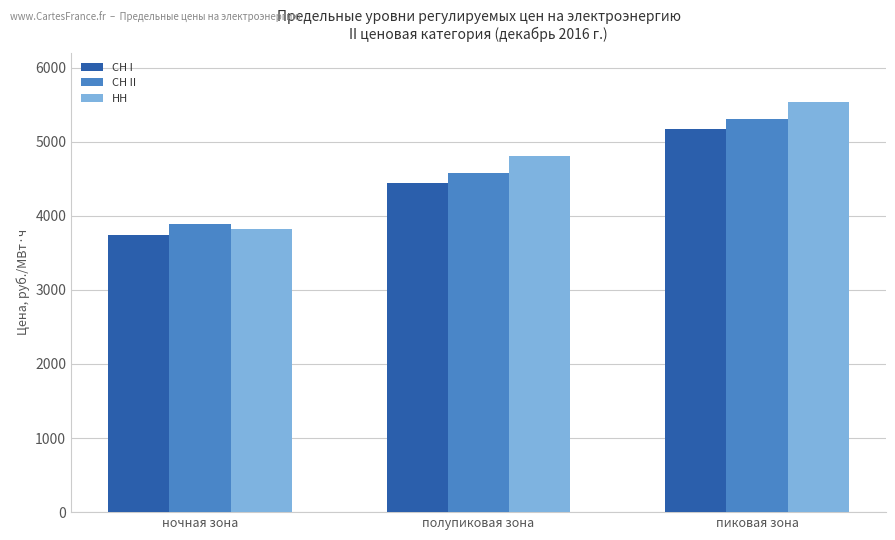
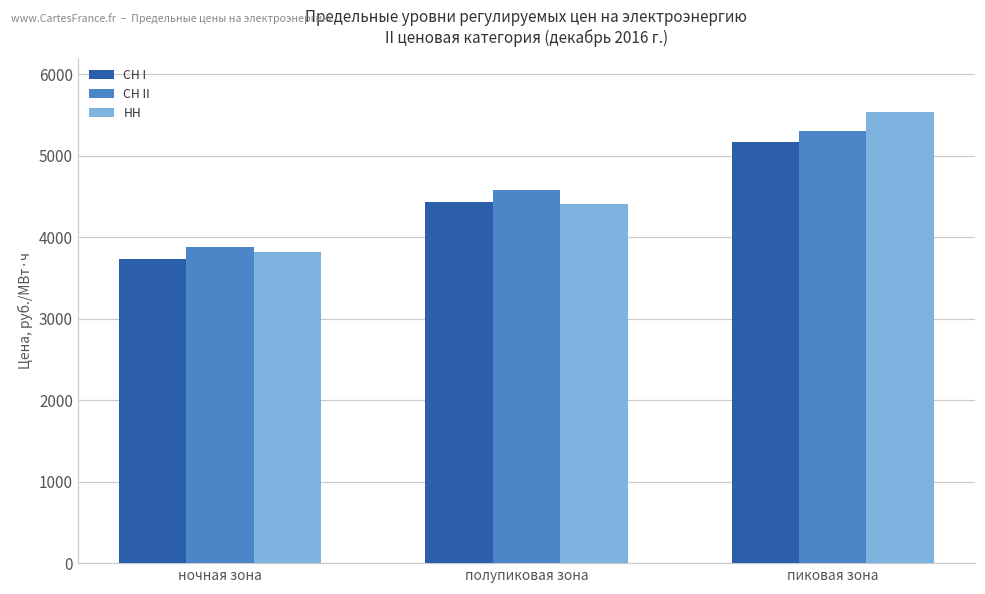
НН, полупиковая зона: 4800 -> 4400
